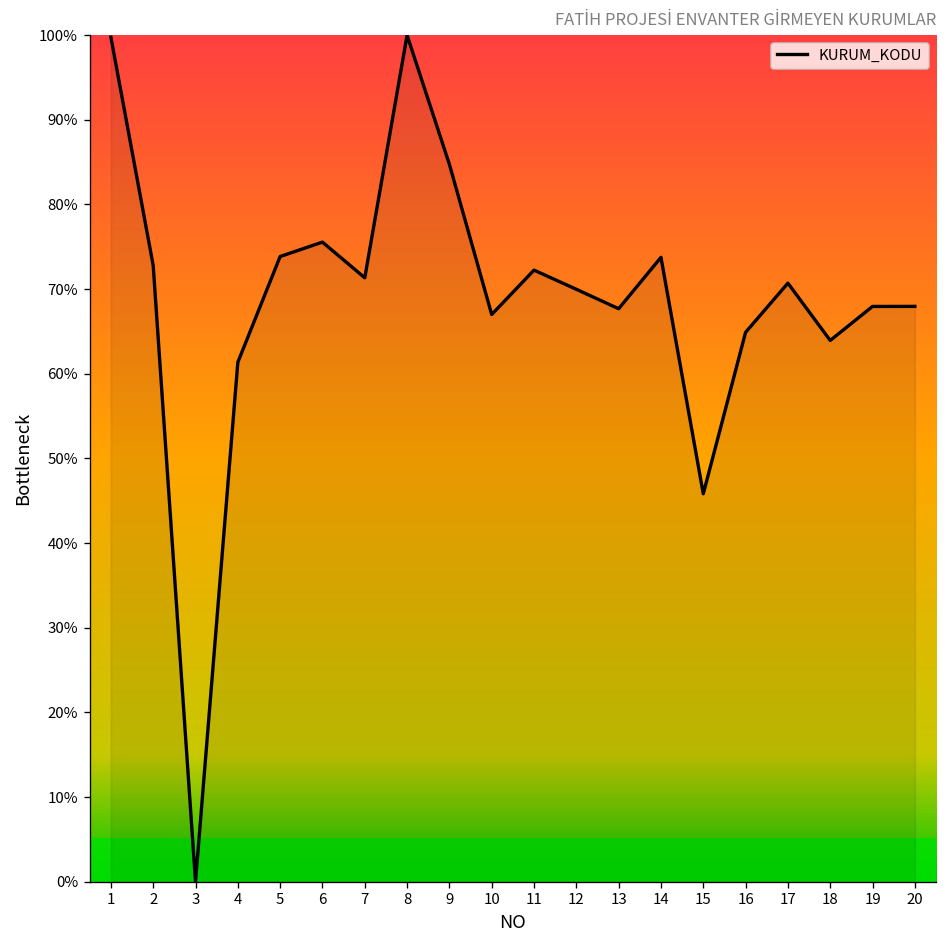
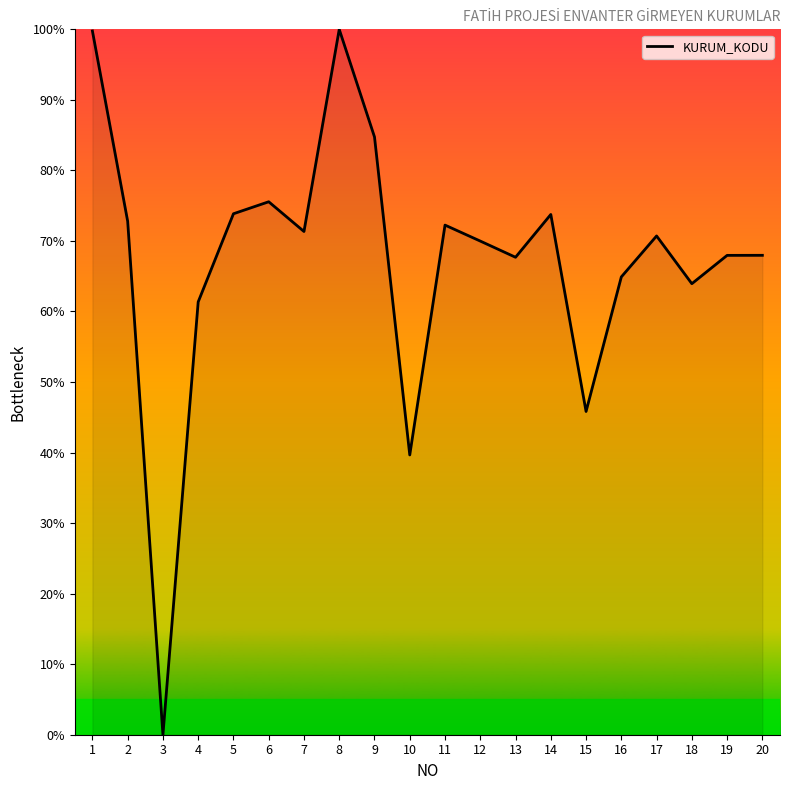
10: 67% -> 40%
